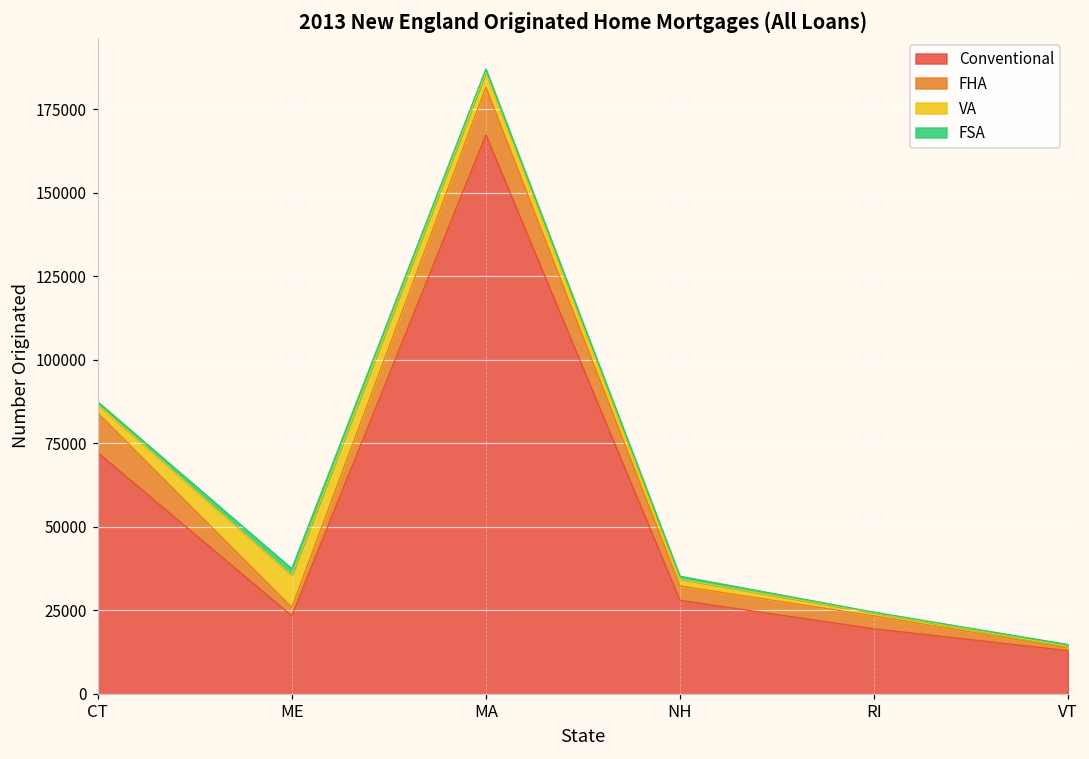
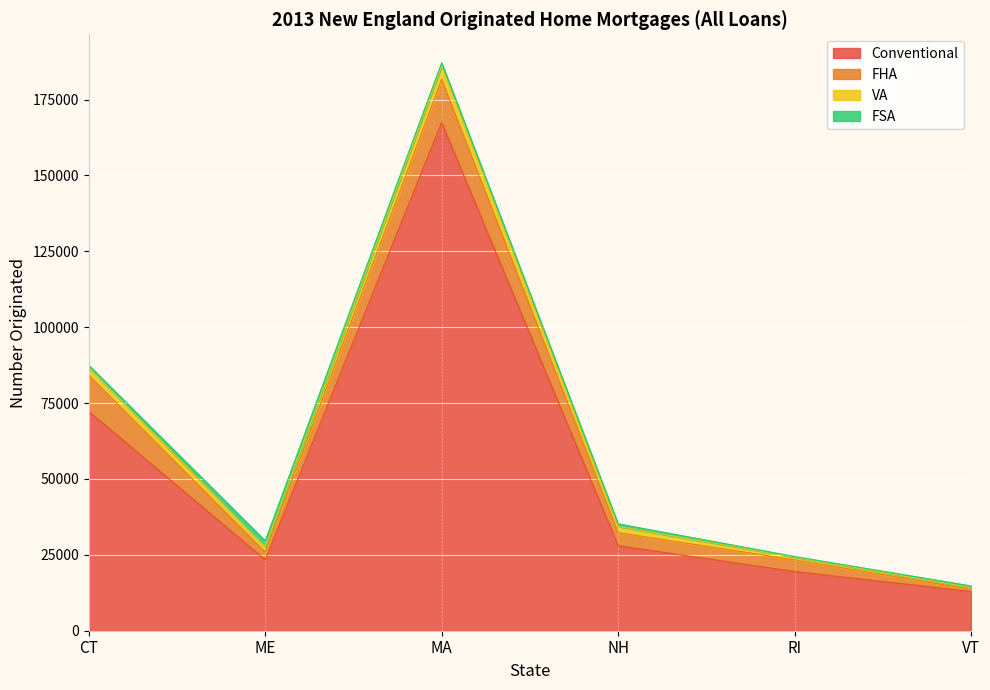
VA, ME: 10000 -> 2000
